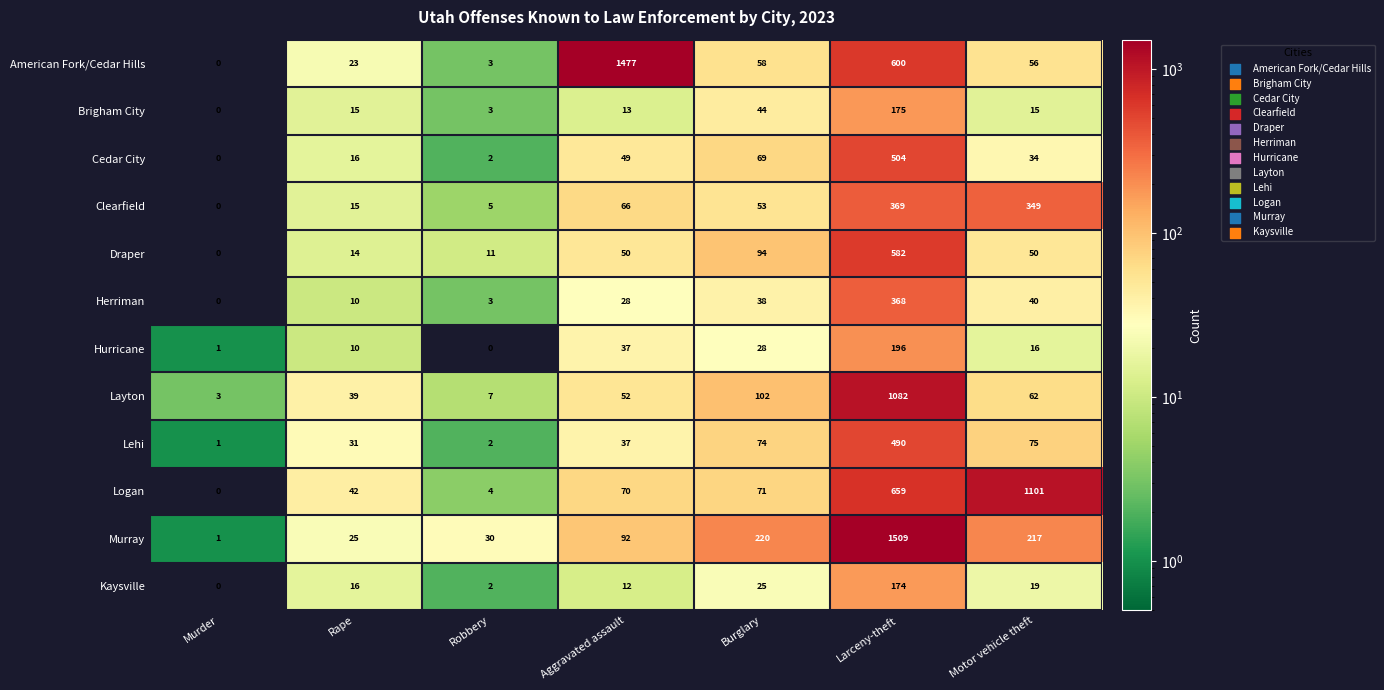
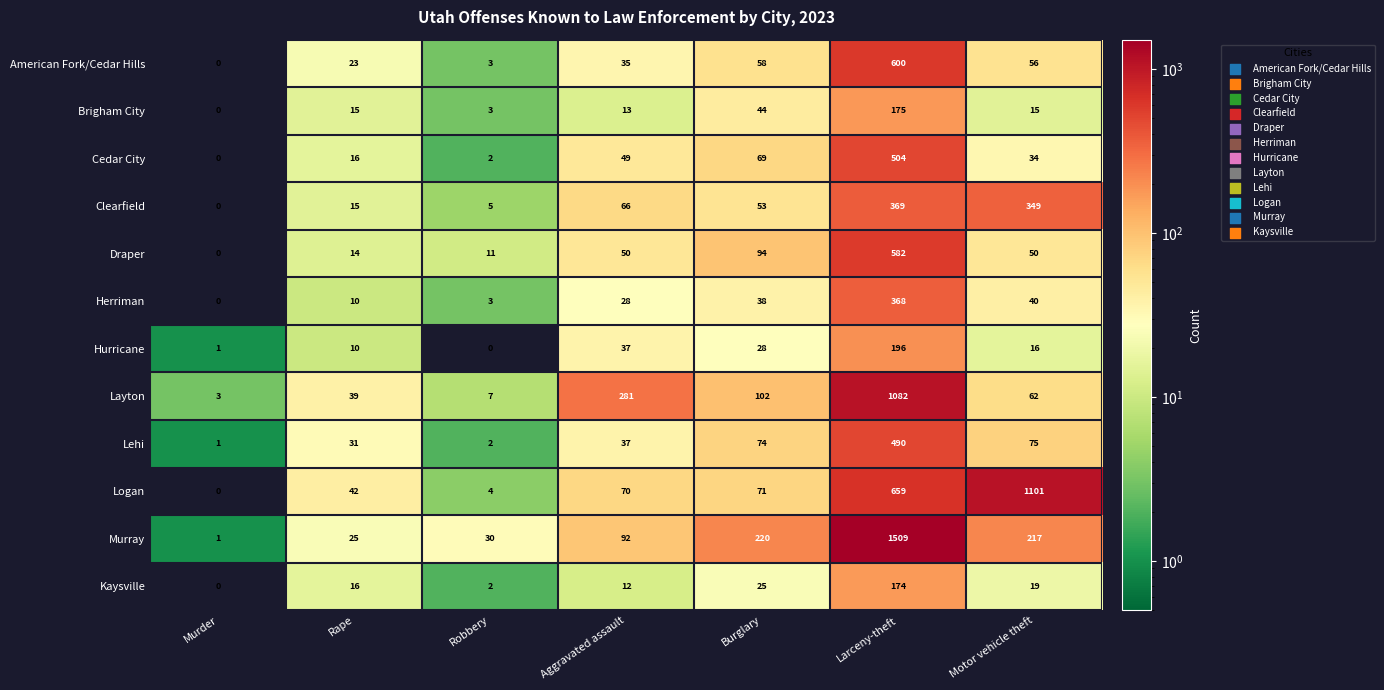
American Fork/Cedar Hills, Aggravated assault: 1477 -> 35
Layton, Aggravated assault: 52 -> 281
